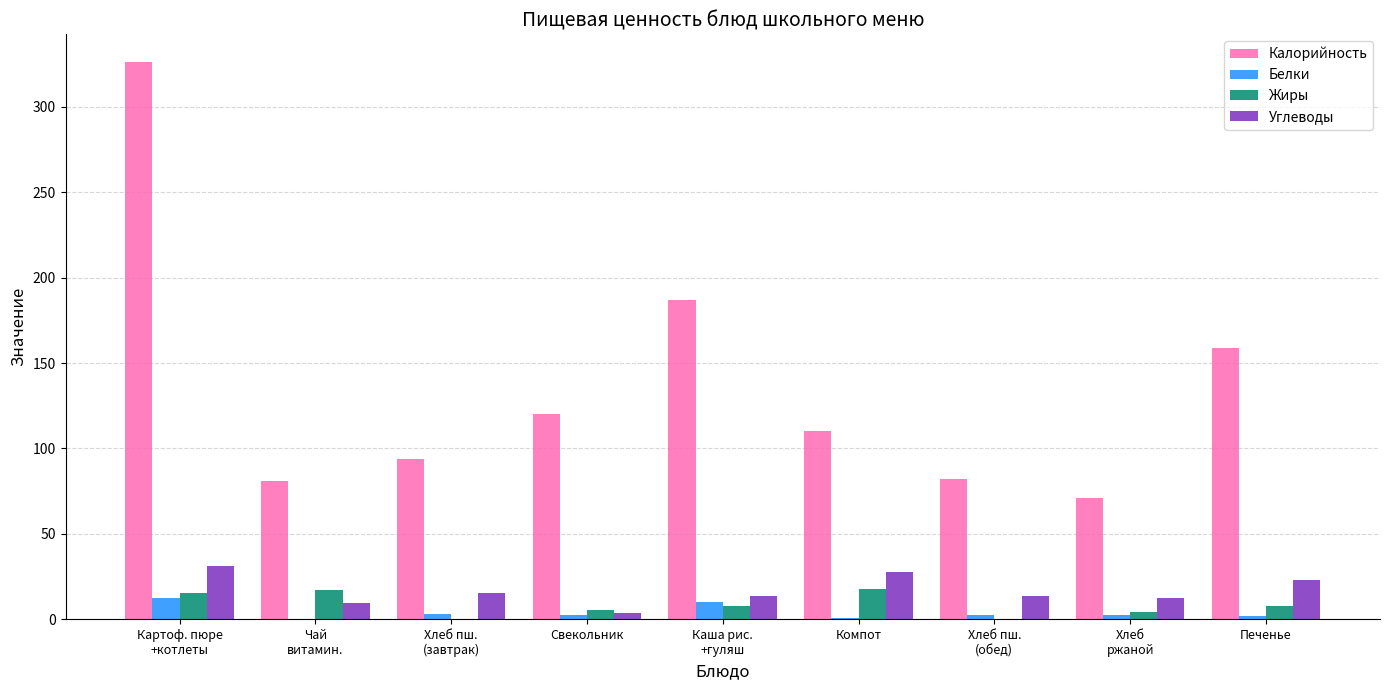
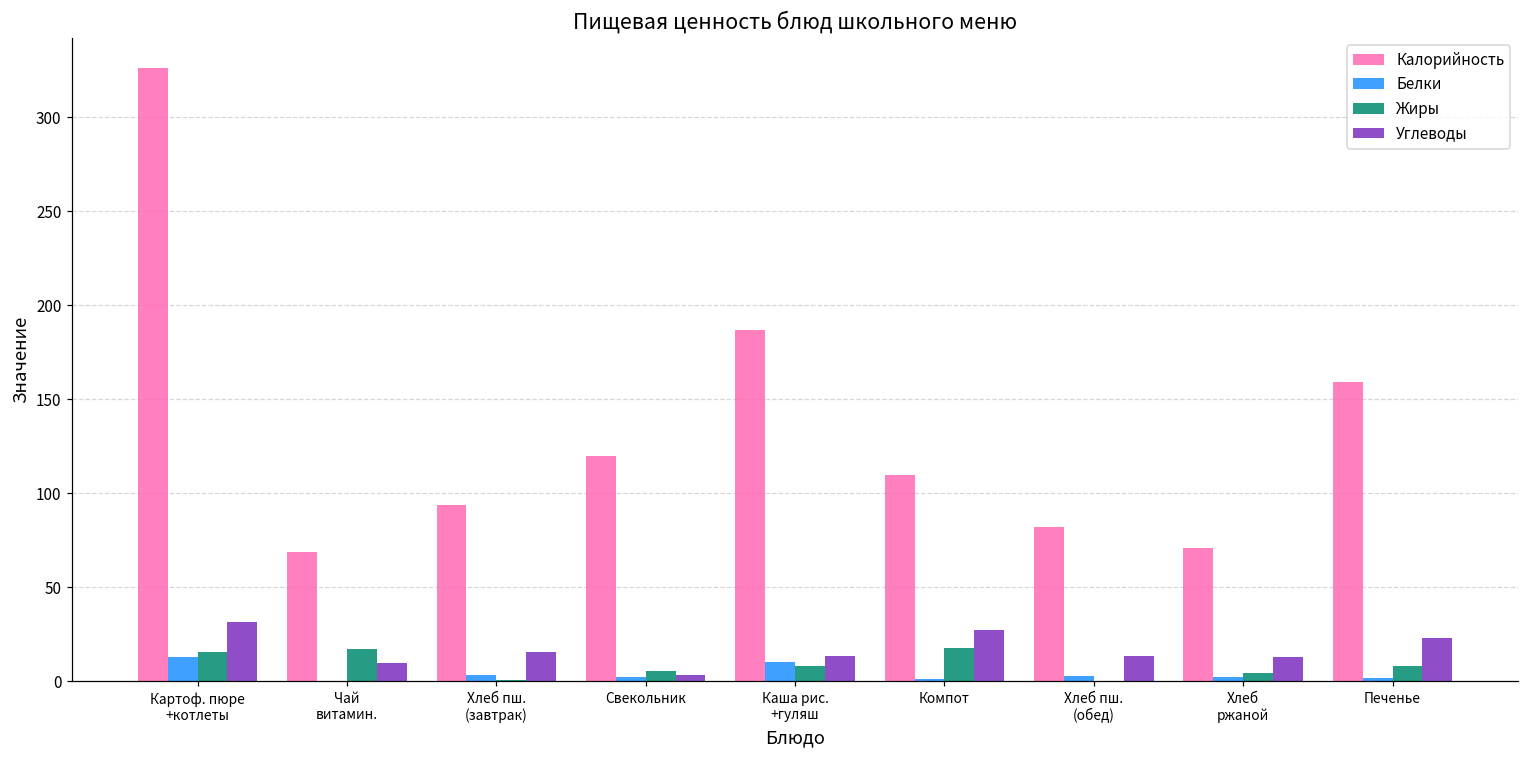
Калорийность, Чай витамин.: 81 -> 69
